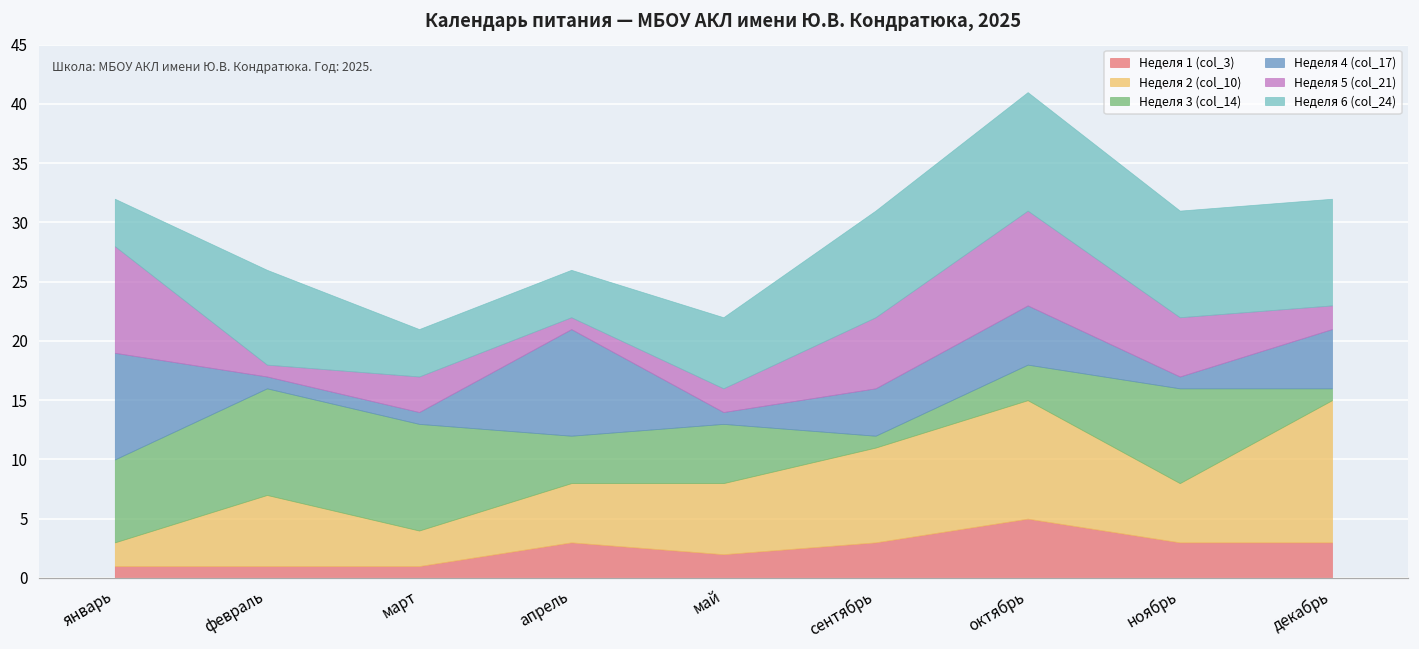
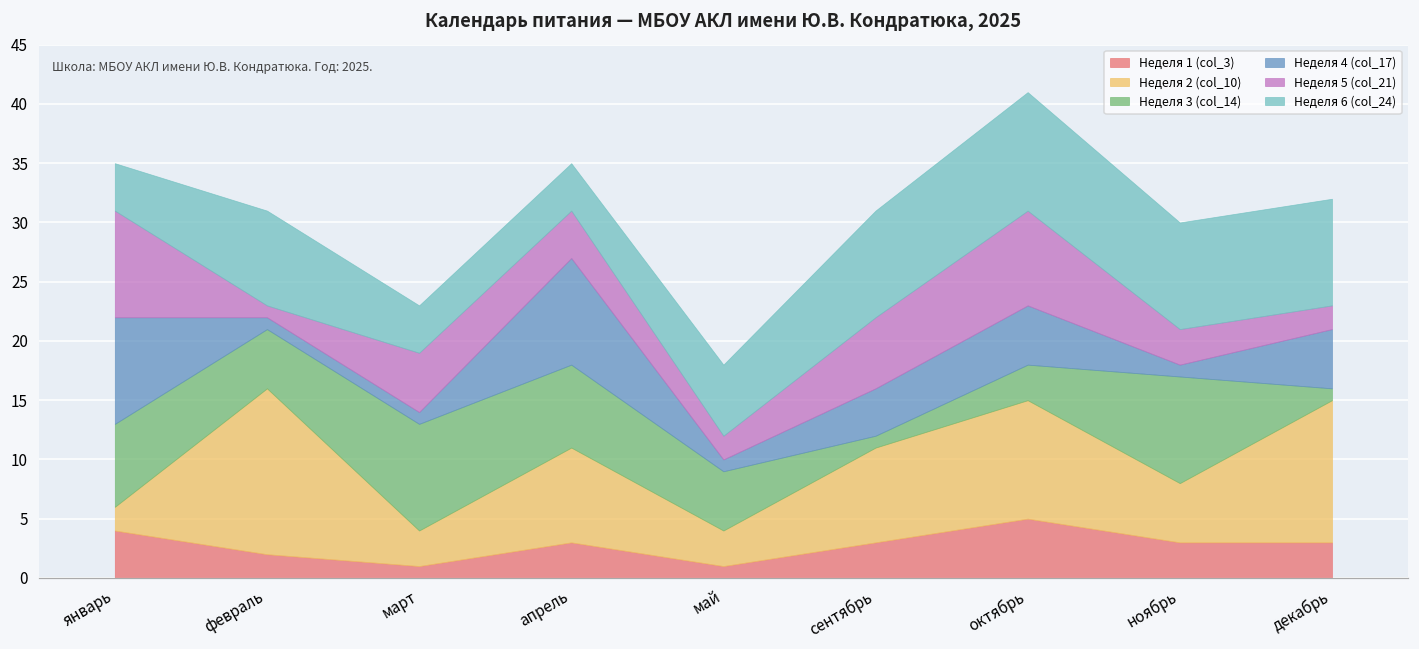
Неделя 1 (col_3), январь: 1 -> 4
Неделя 1 (col_3), февраль: 1 -> 2
Неделя 2 (col_10), февраль: 6 -> 14
Неделя 3 (col_14), февраль: 9 -> 5
Неделя 5 (col_21), март: 3 -> 5
Неделя 2 (col_10), апрель: 5 -> 8
Неделя 3 (col_14), апрель: 4 -> 7
Неделя 5 (col_21), апрель: 1 -> 4
Неделя 1 (col_3), май: 2 -> 1
Неделя 2 (col_10), май: 6 -> 3
Неделя 3 (col_14), ноябрь: 8 -> 9
Неделя 5 (col_21), ноябрь: 5 -> 3
